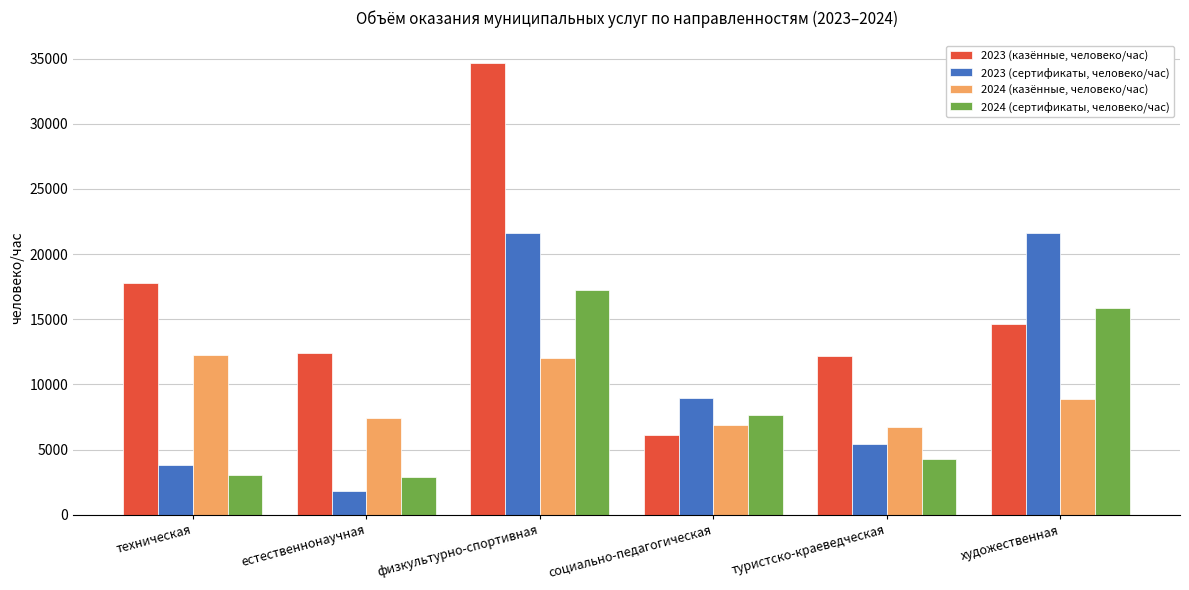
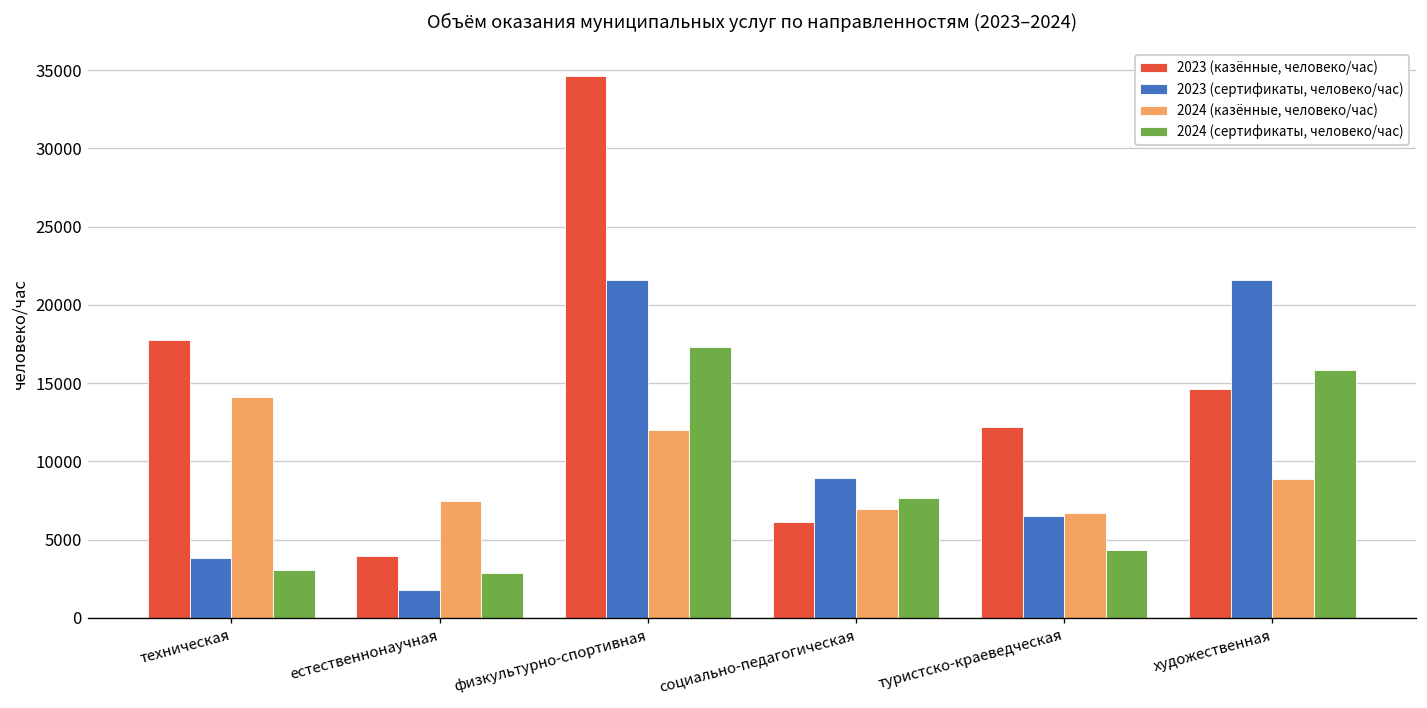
2024 (казённые, человеко/час), техническая: 12200 -> 14100
2023 (казённые, человеко/час), естественнонаучная: 12400 -> 4000
2023 (сертификаты, человеко/час), туристско-краеведческая: 5400 -> 6500
